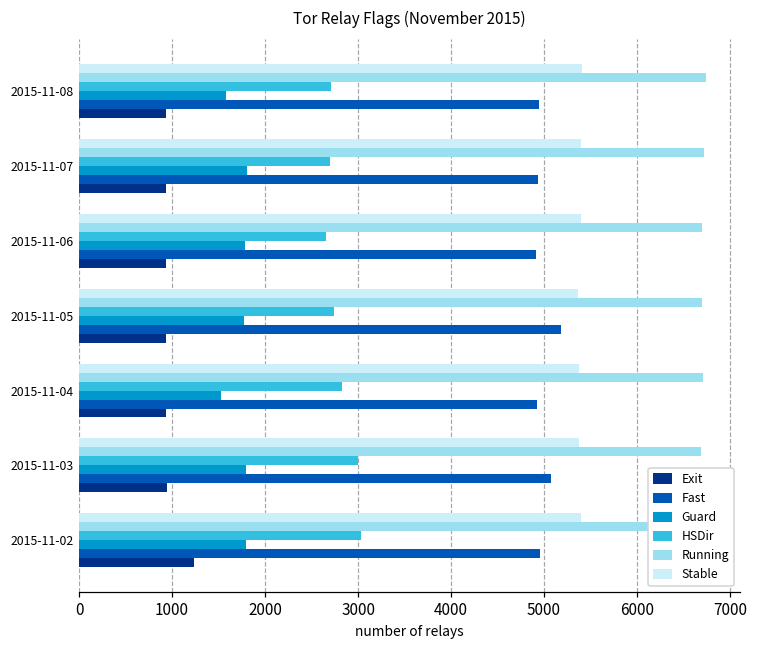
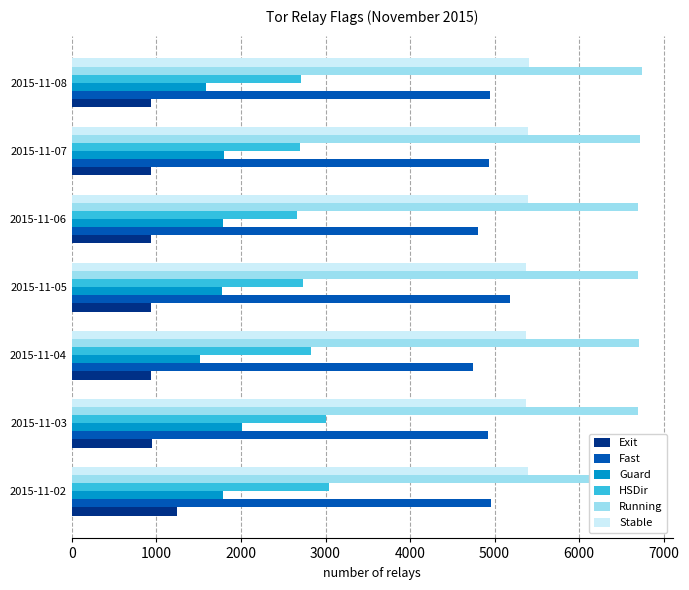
Fast, 2015-11-06: 4900 -> 4800
Fast, 2015-11-04: 4900 -> 4700
Guard, 2015-11-03: 1800 -> 2000
Fast, 2015-11-03: 5100 -> 4900
